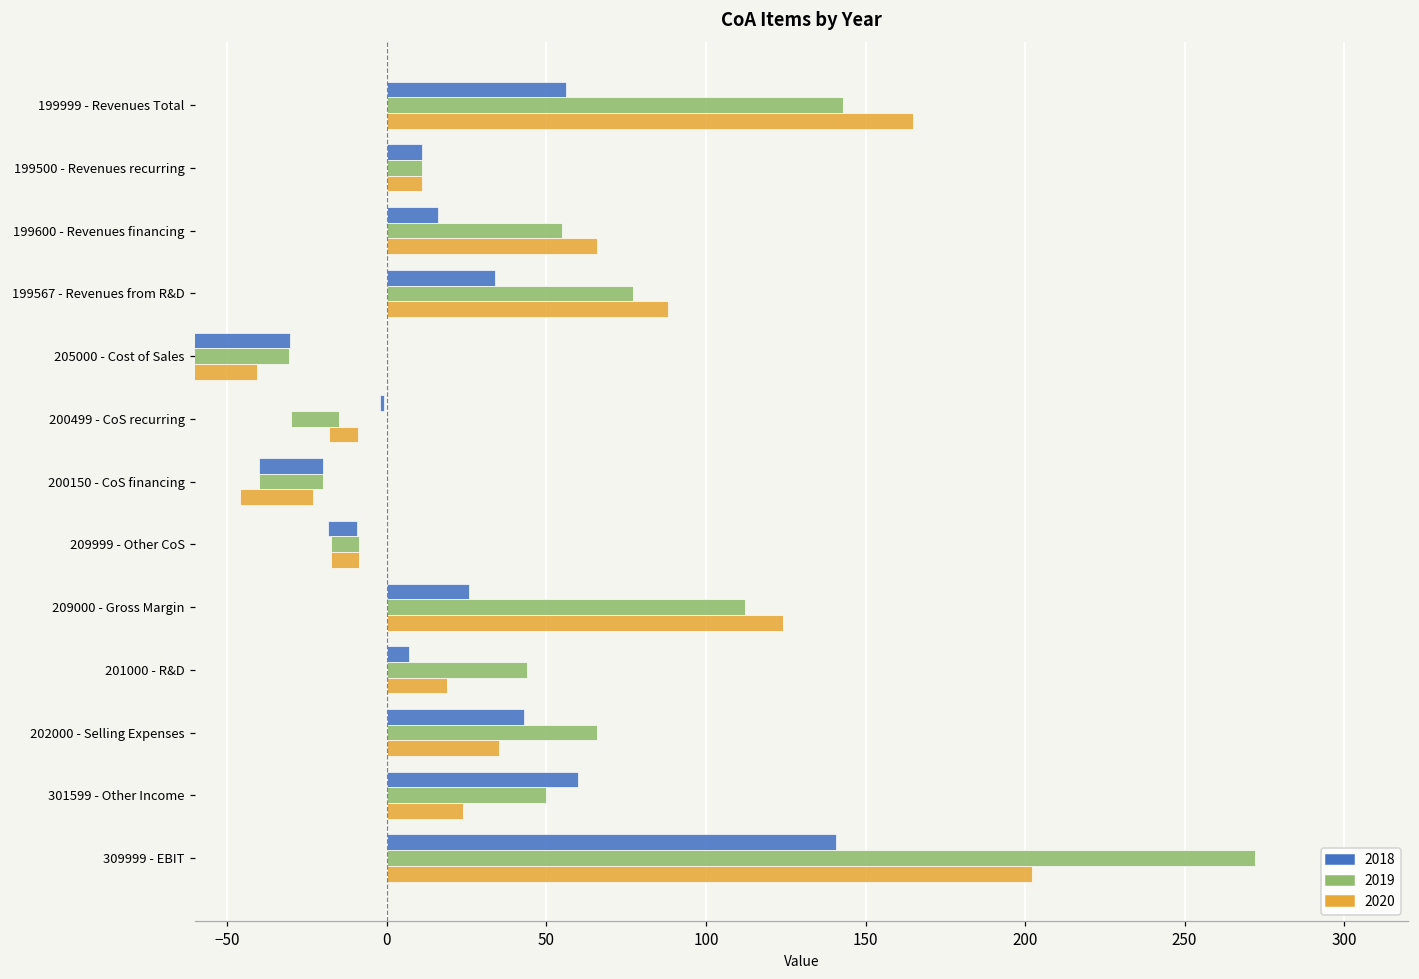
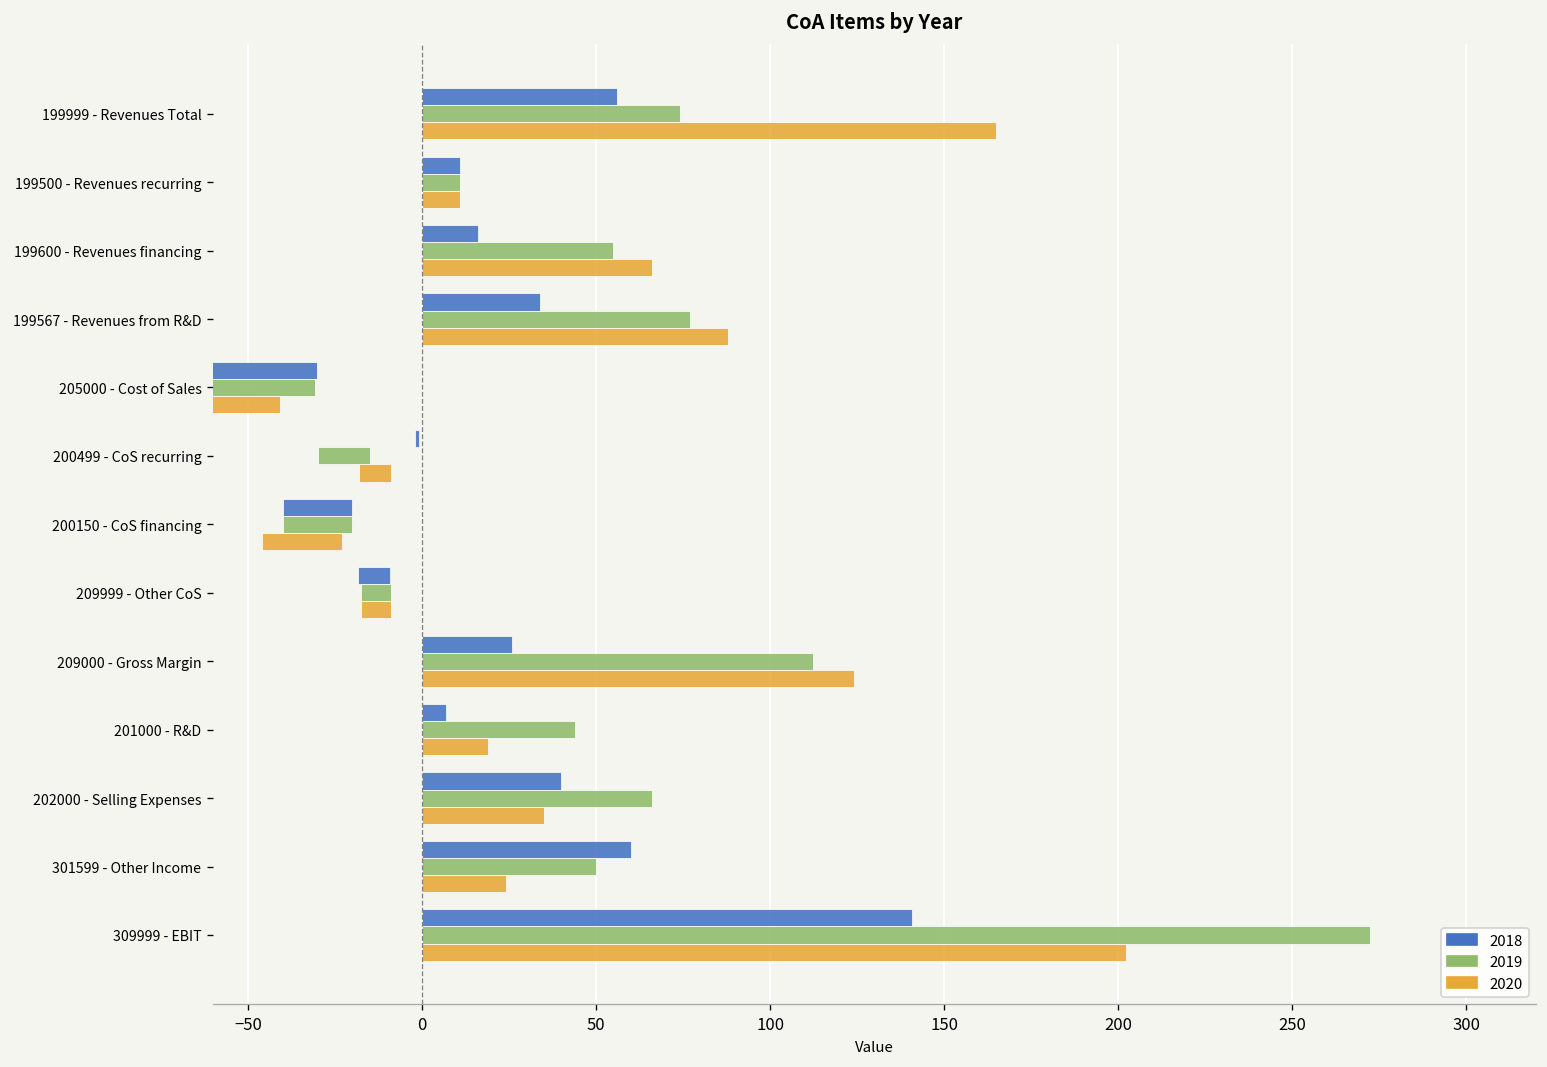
2019, 199999 - Revenues Total: 143 -> 74
2018, 202000 - Selling Expenses: 43 -> 40
